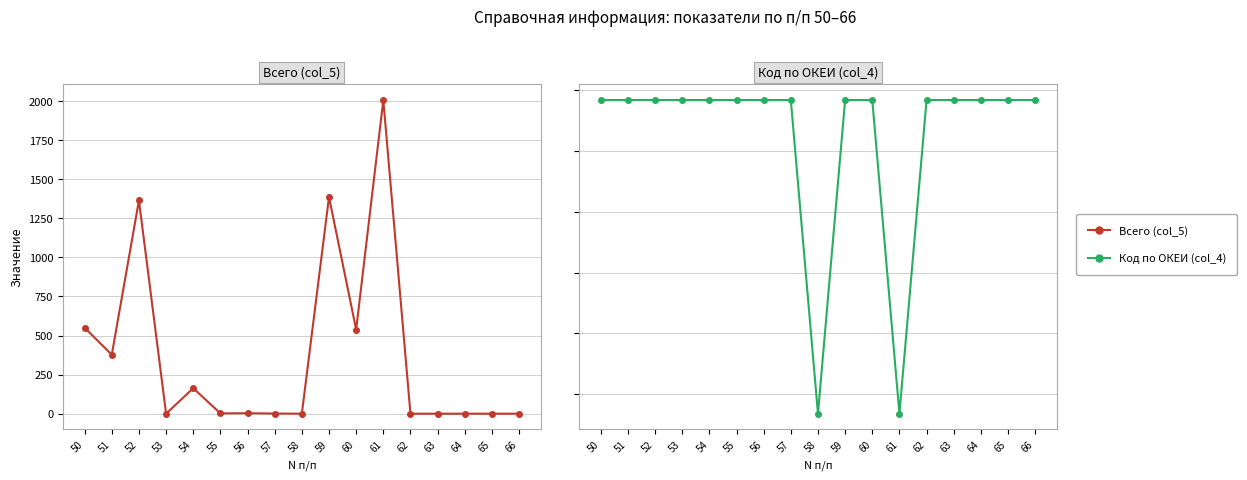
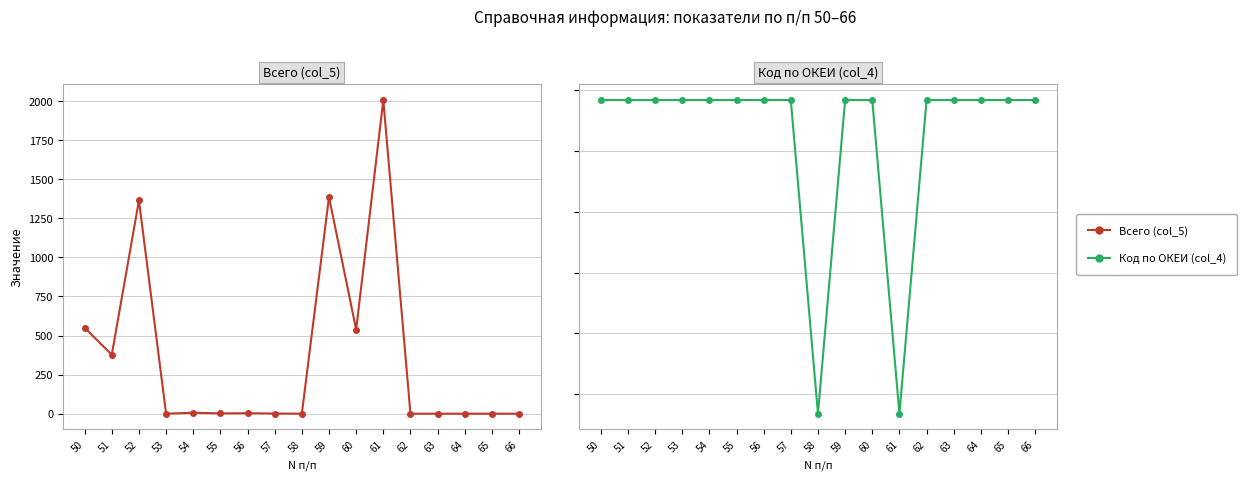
Всего (col_5), 54: 160 -> 10
